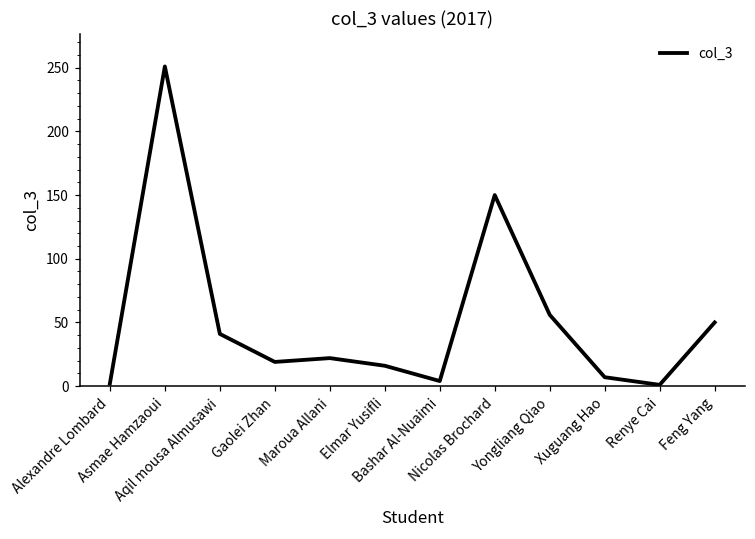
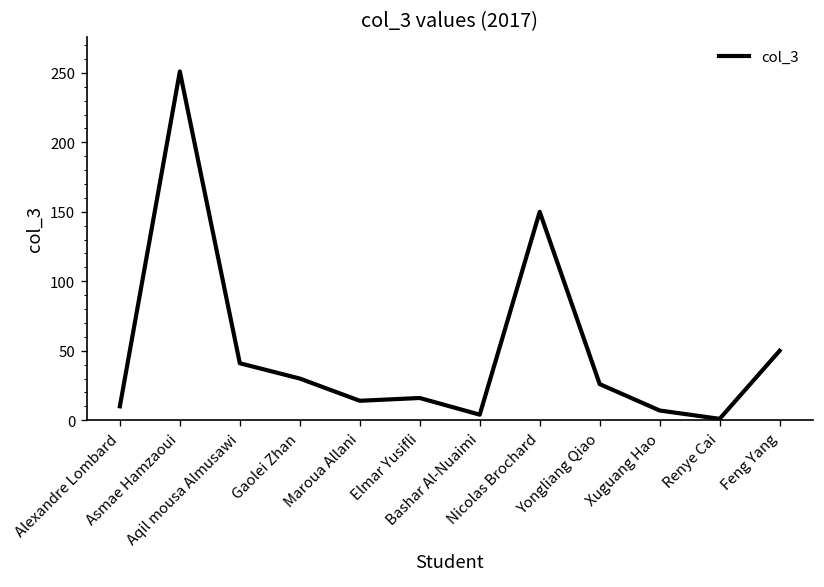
Alexandre Lombard: 2 -> 10
Gaolei Zhan: 19 -> 30
Maroua Allani: 22 -> 14
Yongliang Qiao: 56 -> 26
